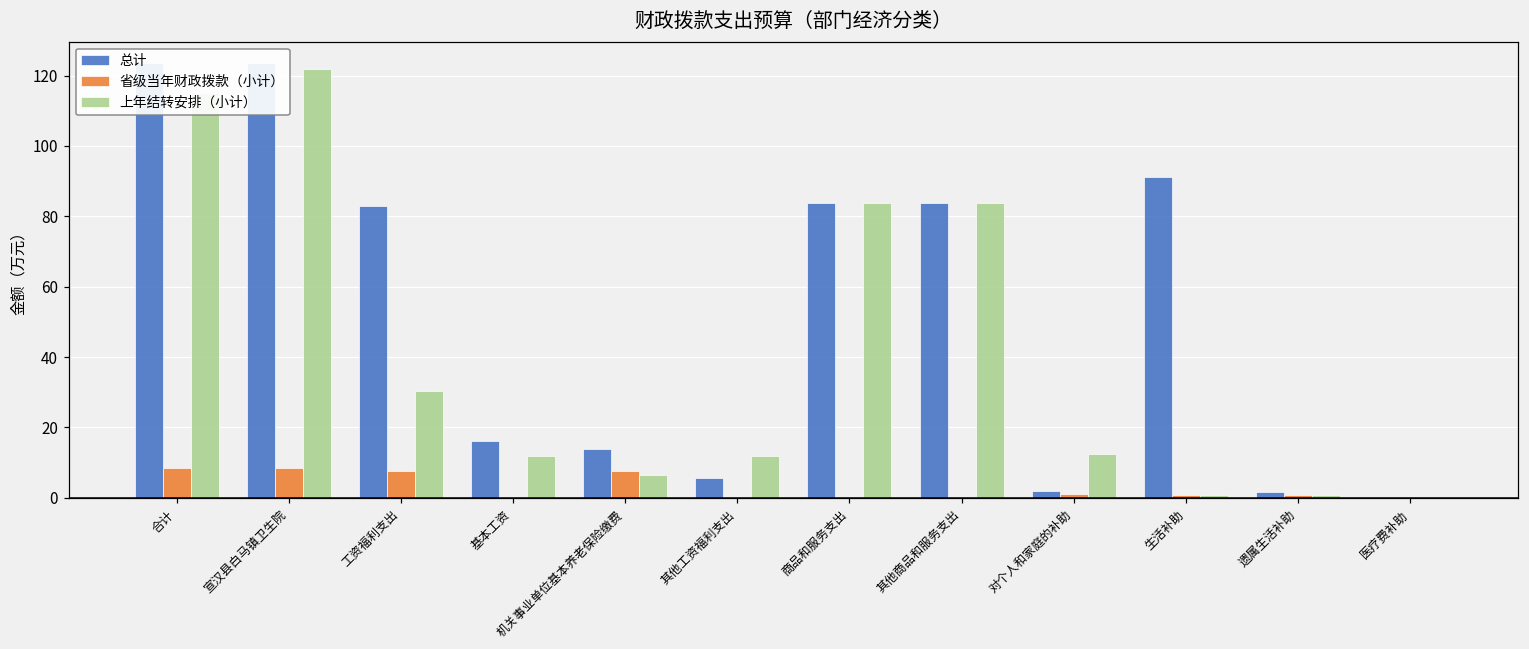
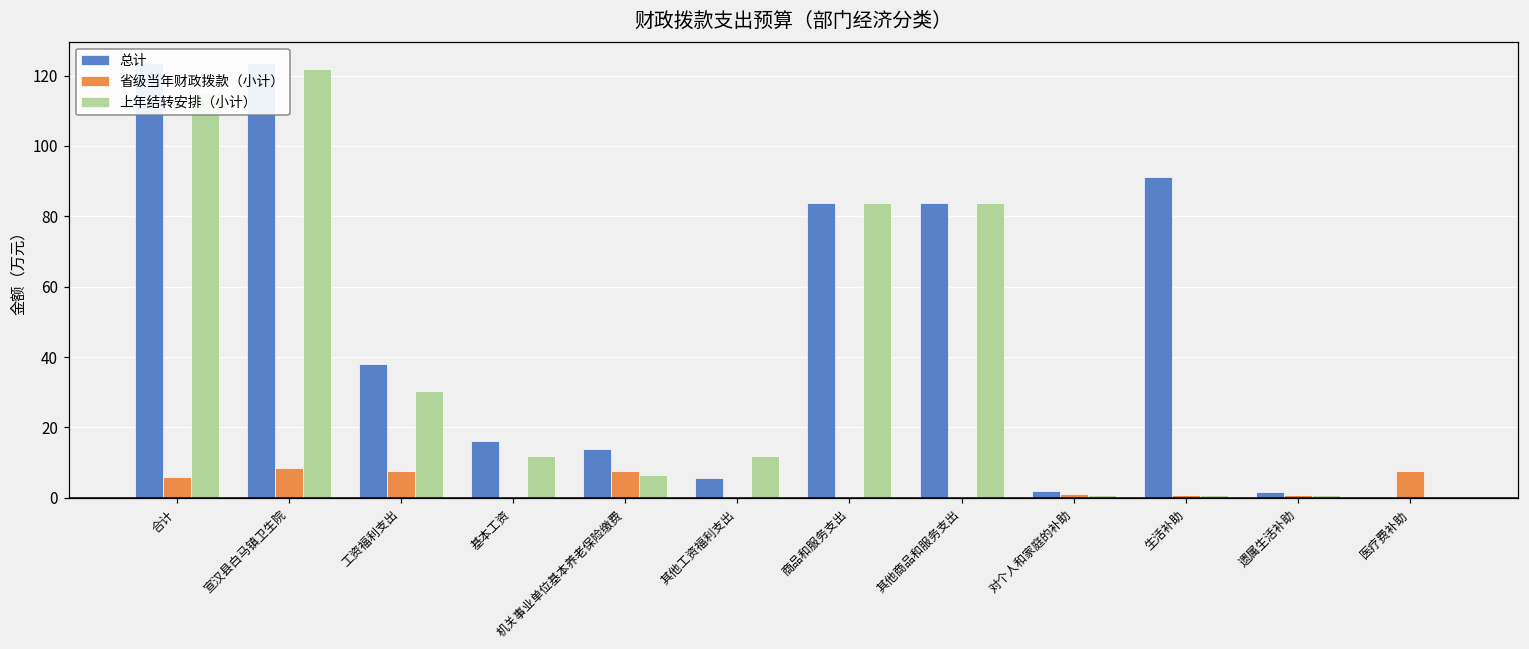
省级当年财政拨款（小计）, 合计: 8 -> 6
总计, 工资福利支出: 83 -> 38
上年结转安排（小计）, 对个人和家庭的补助: 12 -> 1
省级当年财政拨款（小计）, 医疗费补助: 0 -> 8
